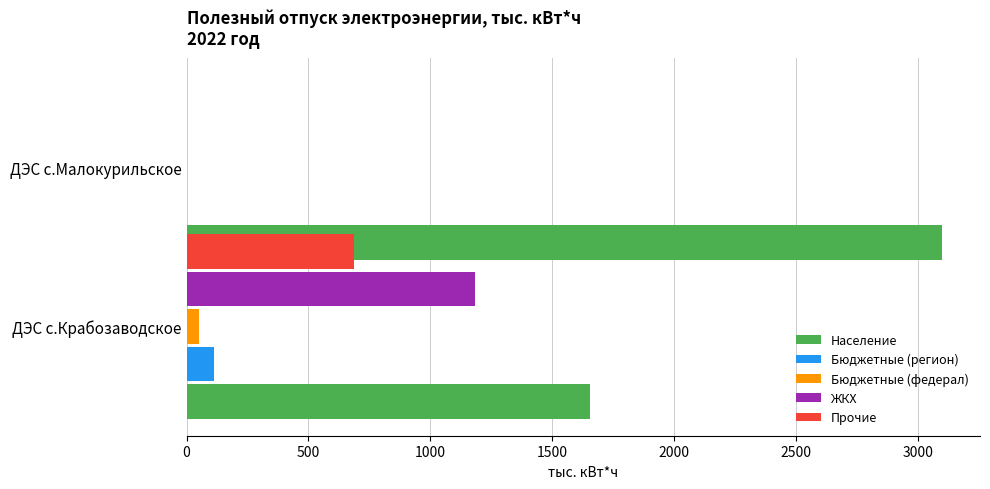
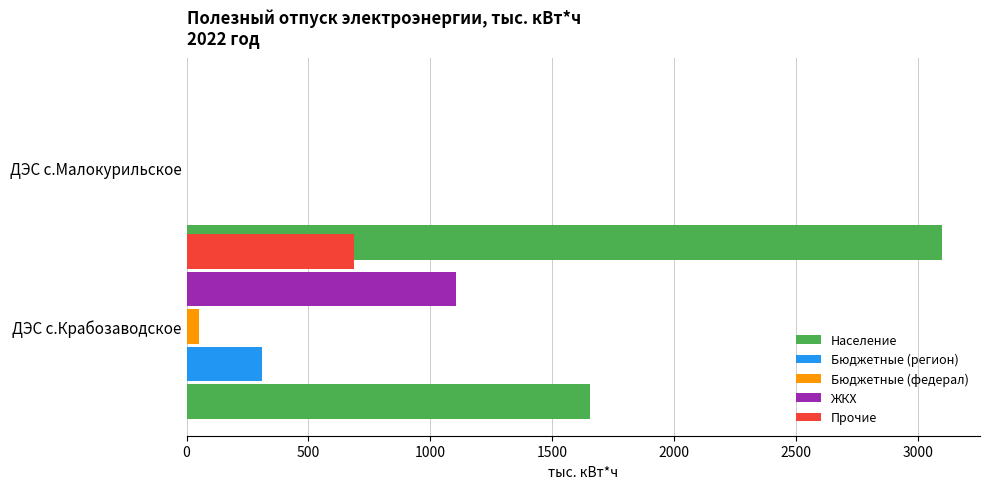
ЖКХ, ДЭС с.Крабозаводское: 1180 -> 1110
Бюджетные (регион), ДЭС с.Крабозаводское: 110 -> 310
